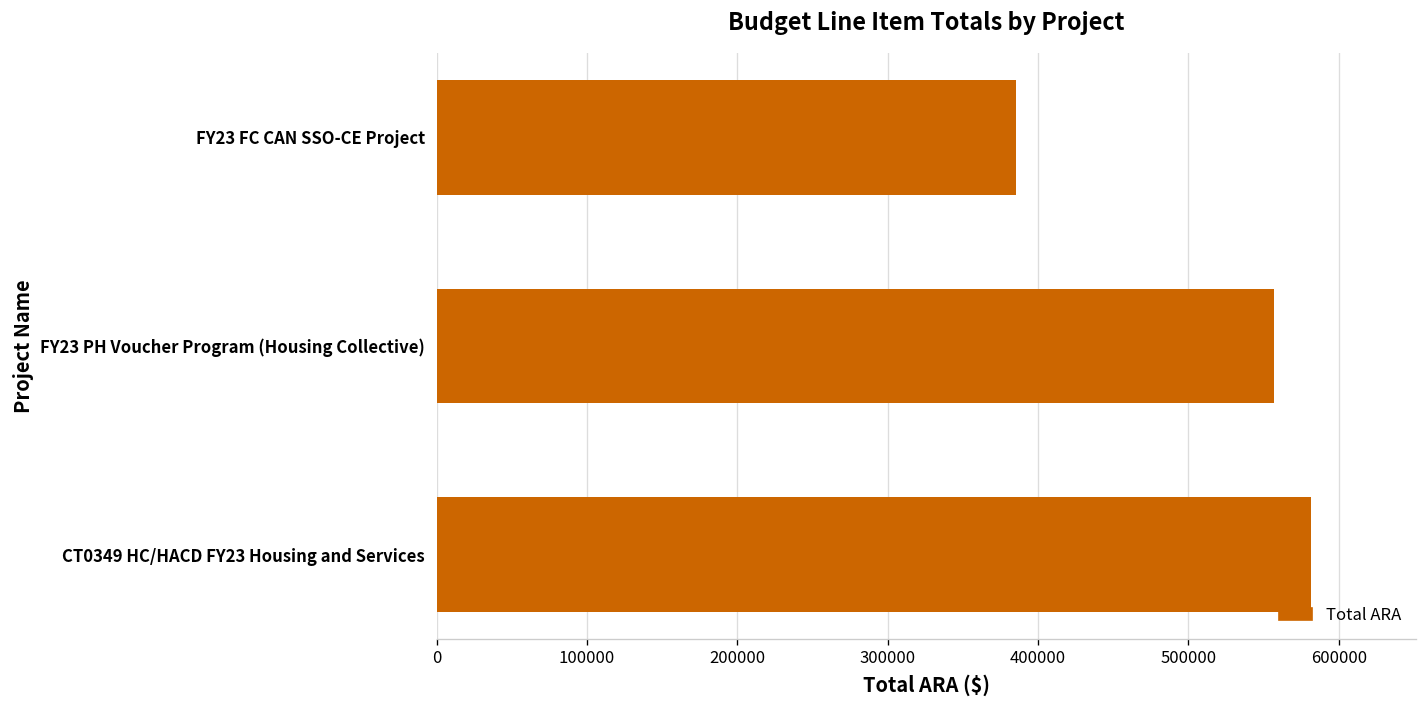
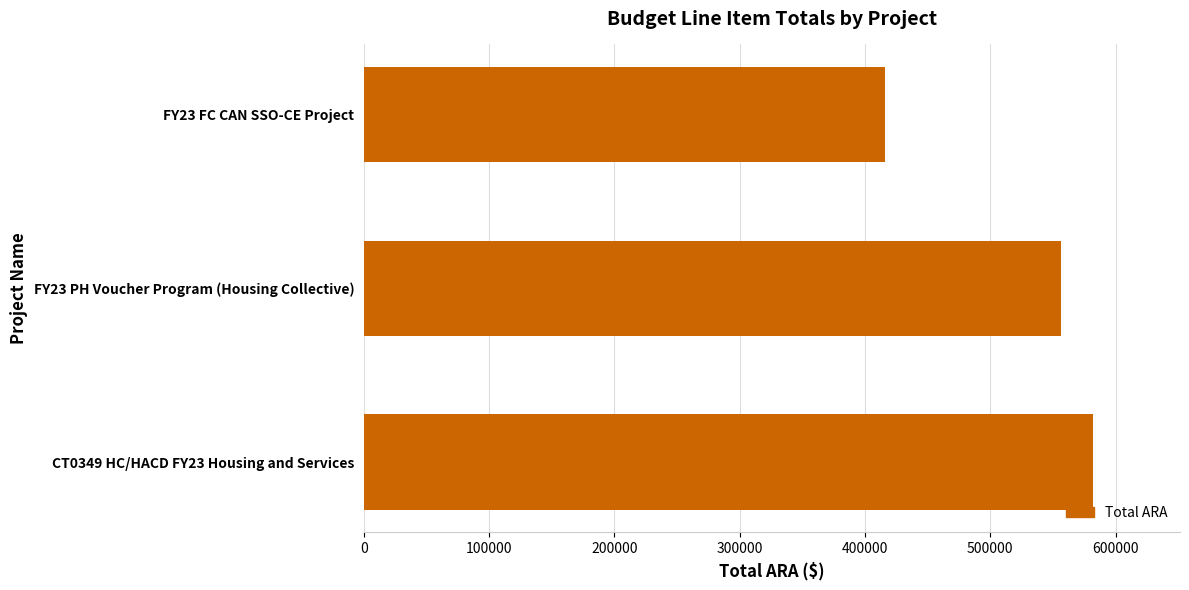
FY23 FC CAN SSO-CE Project: 385000 -> 416000
